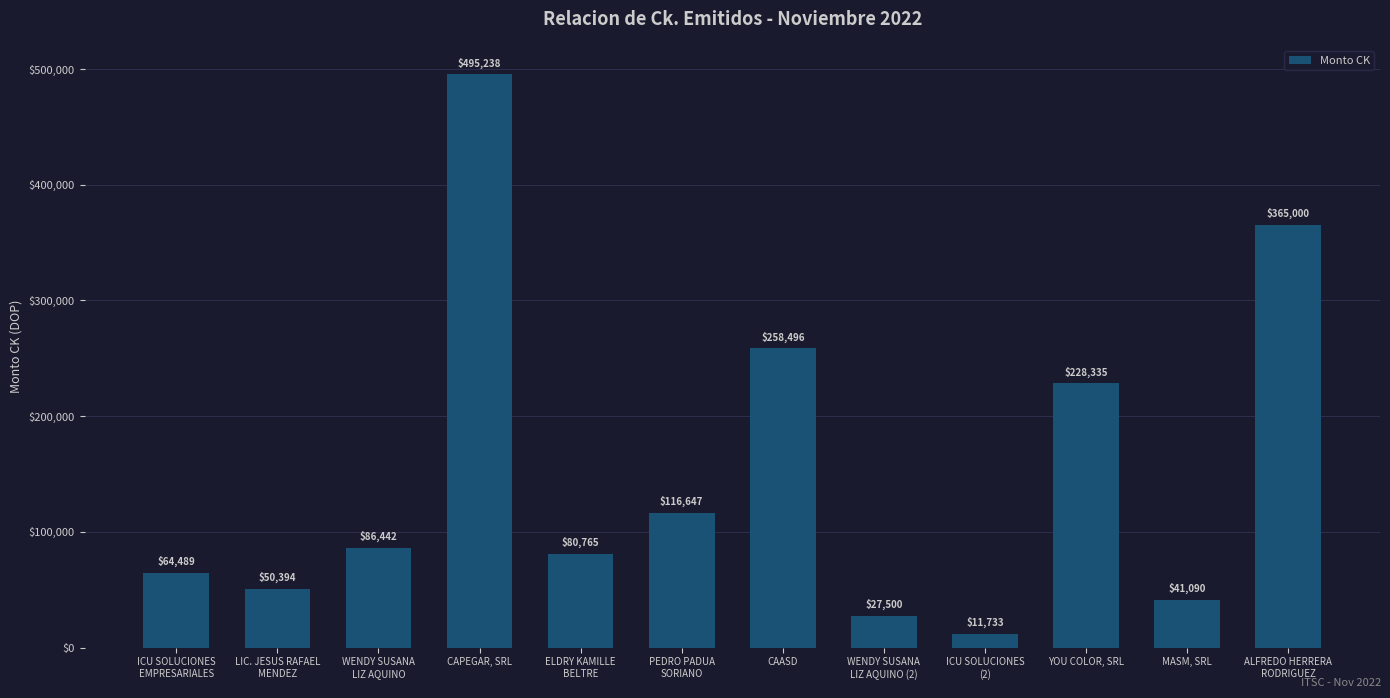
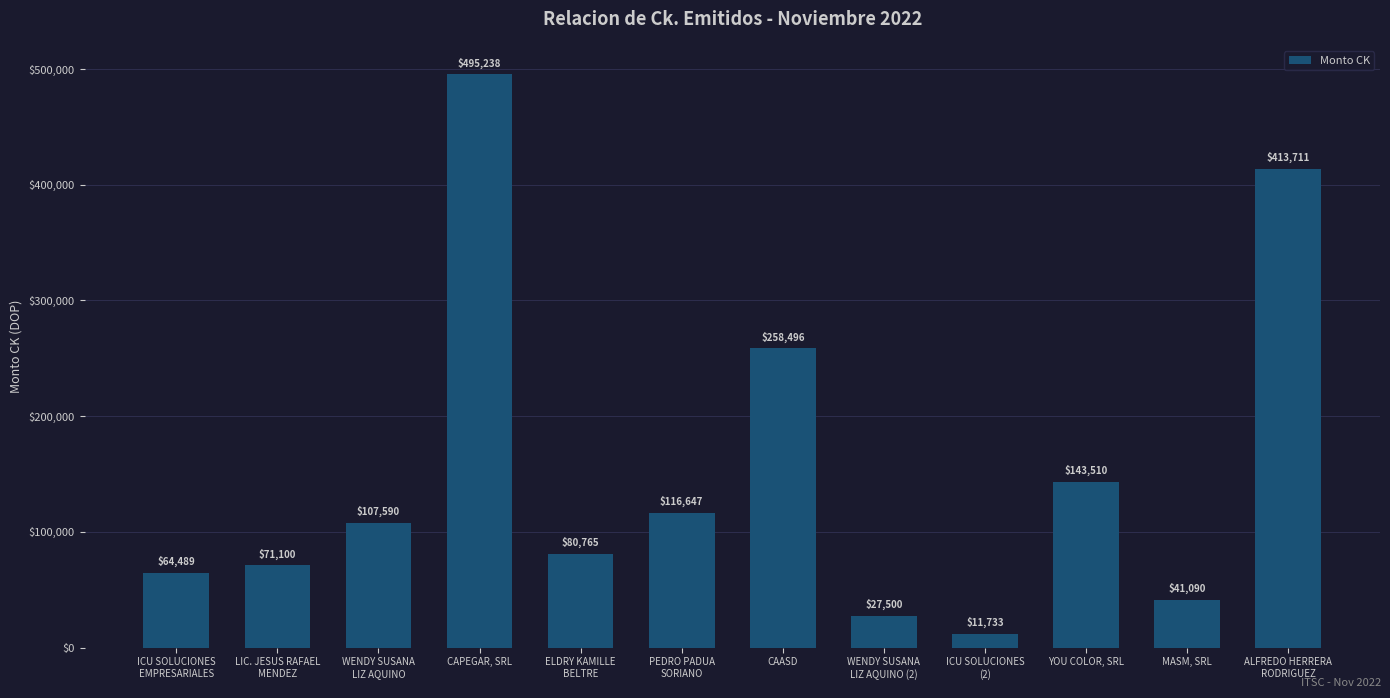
LIC. JESUS RAFAEL MENDEZ: $50,394 -> $71,100
WENDY SUSANA LIZ AQUINO: $86,442 -> $107,590
YOU COLOR, SRL: $228,335 -> $143,510
ALFREDO HERRERA RODRIGUEZ: $365,000 -> $413,711
